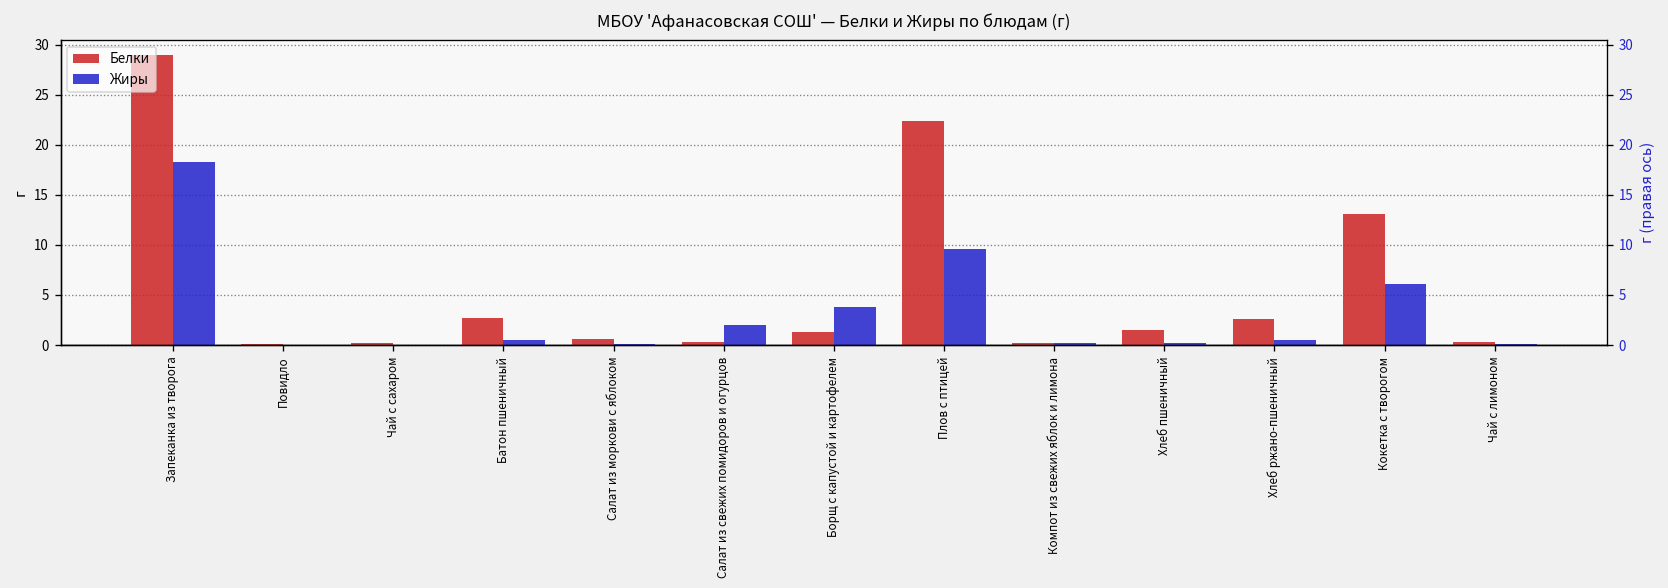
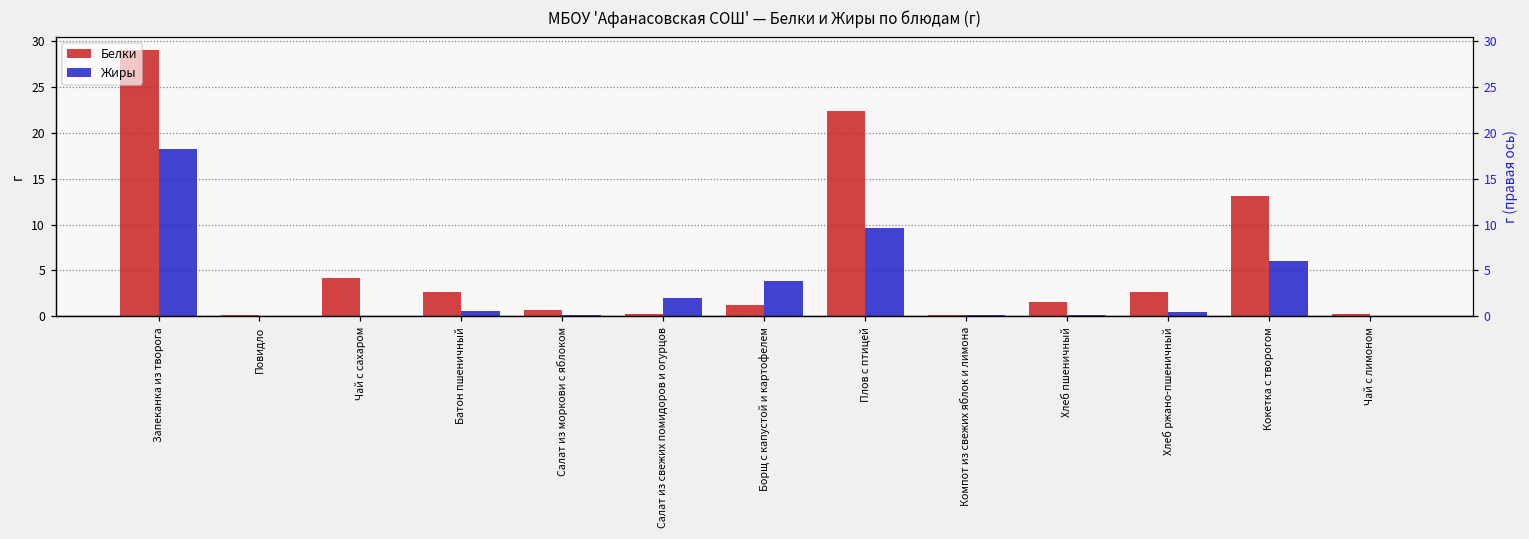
Белки, Чай с сахаром: 0 -> 4
